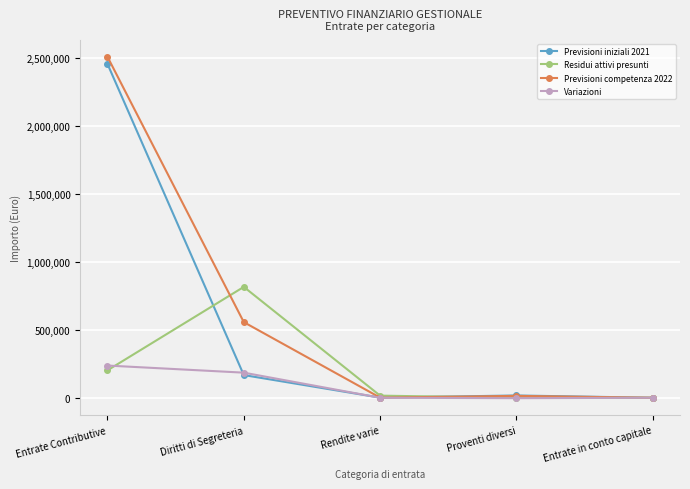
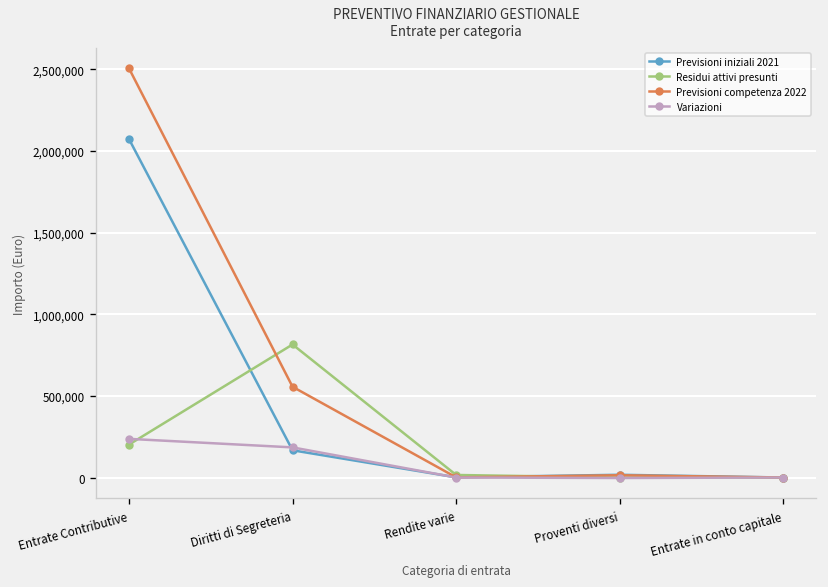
Previsioni iniziali 2021, Entrate Contributive: 2,450,000 -> 2,070,000
